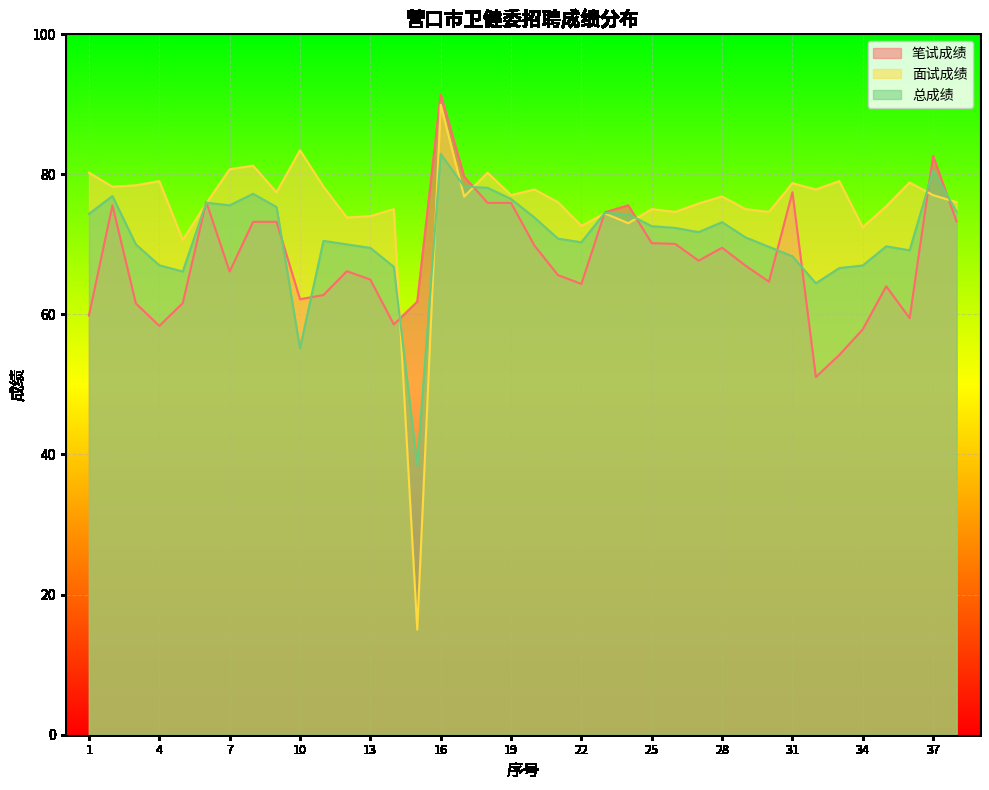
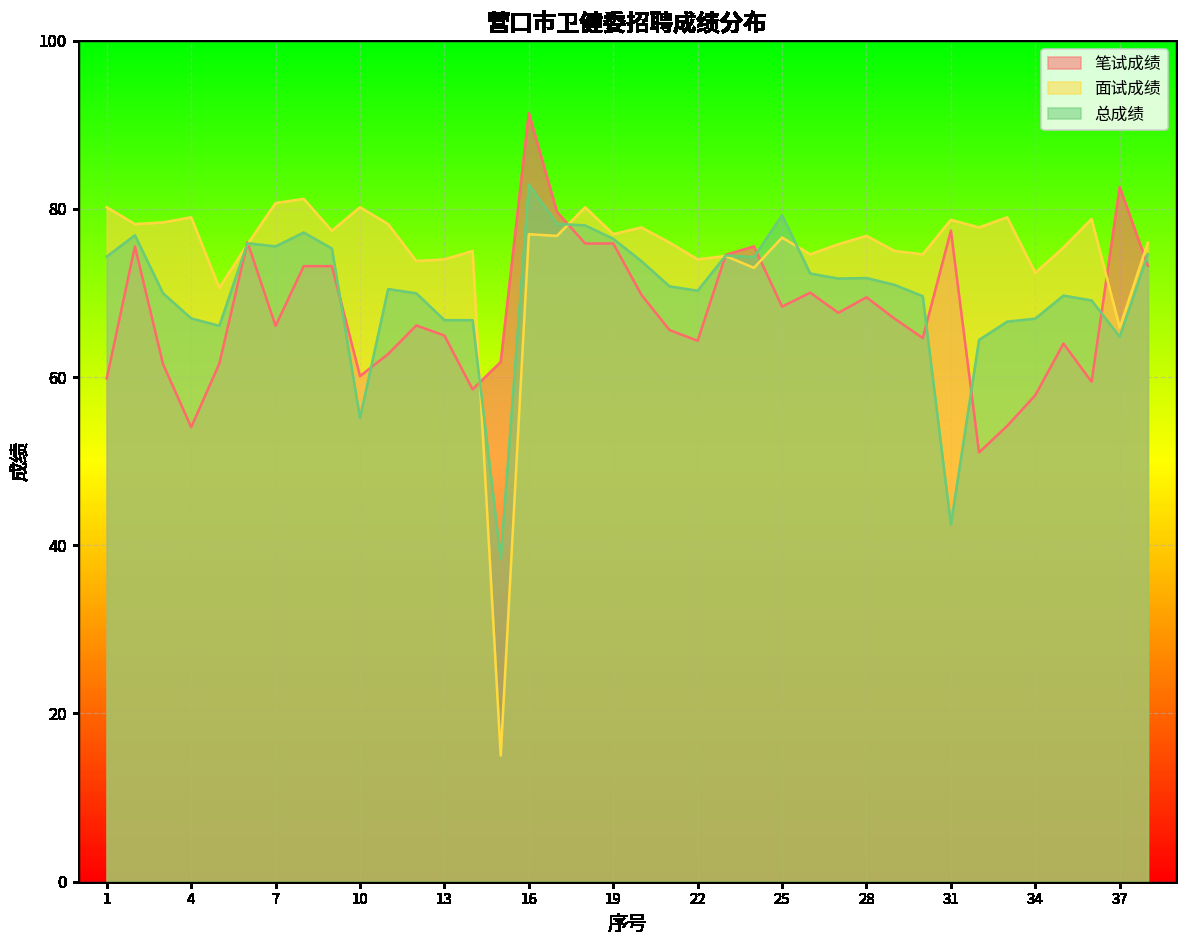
笔试成绩, 4: 58 -> 54
笔试成绩, 10: 62 -> 60
面试成绩, 10: 83 -> 80
总成绩, 13: 69 -> 67
面试成绩, 16: 90 -> 77
面试成绩, 22: 73 -> 74
笔试成绩, 25: 70 -> 68
面试成绩, 25: 75 -> 77
总成绩, 25: 73 -> 79
总成绩, 28: 73 -> 72
总成绩, 31: 68 -> 42
面试成绩, 37: 77 -> 66
总成绩, 37: 81 -> 65
